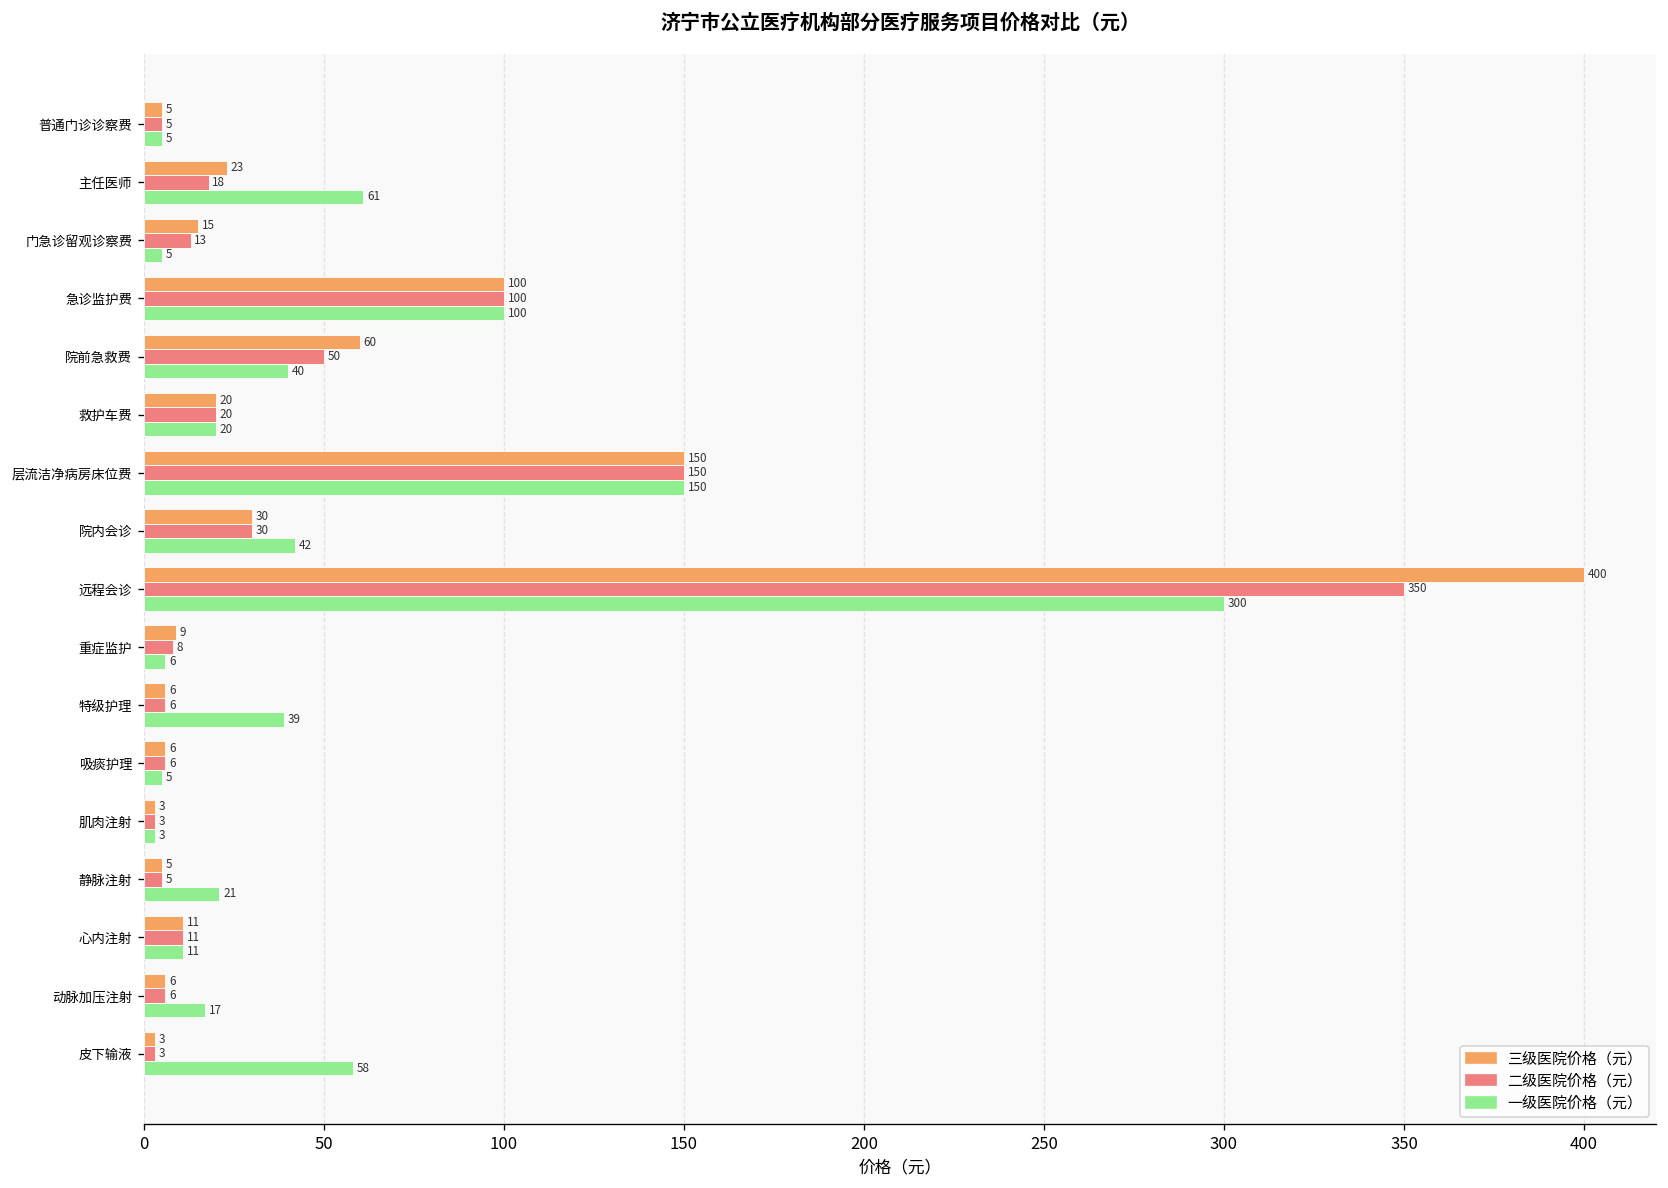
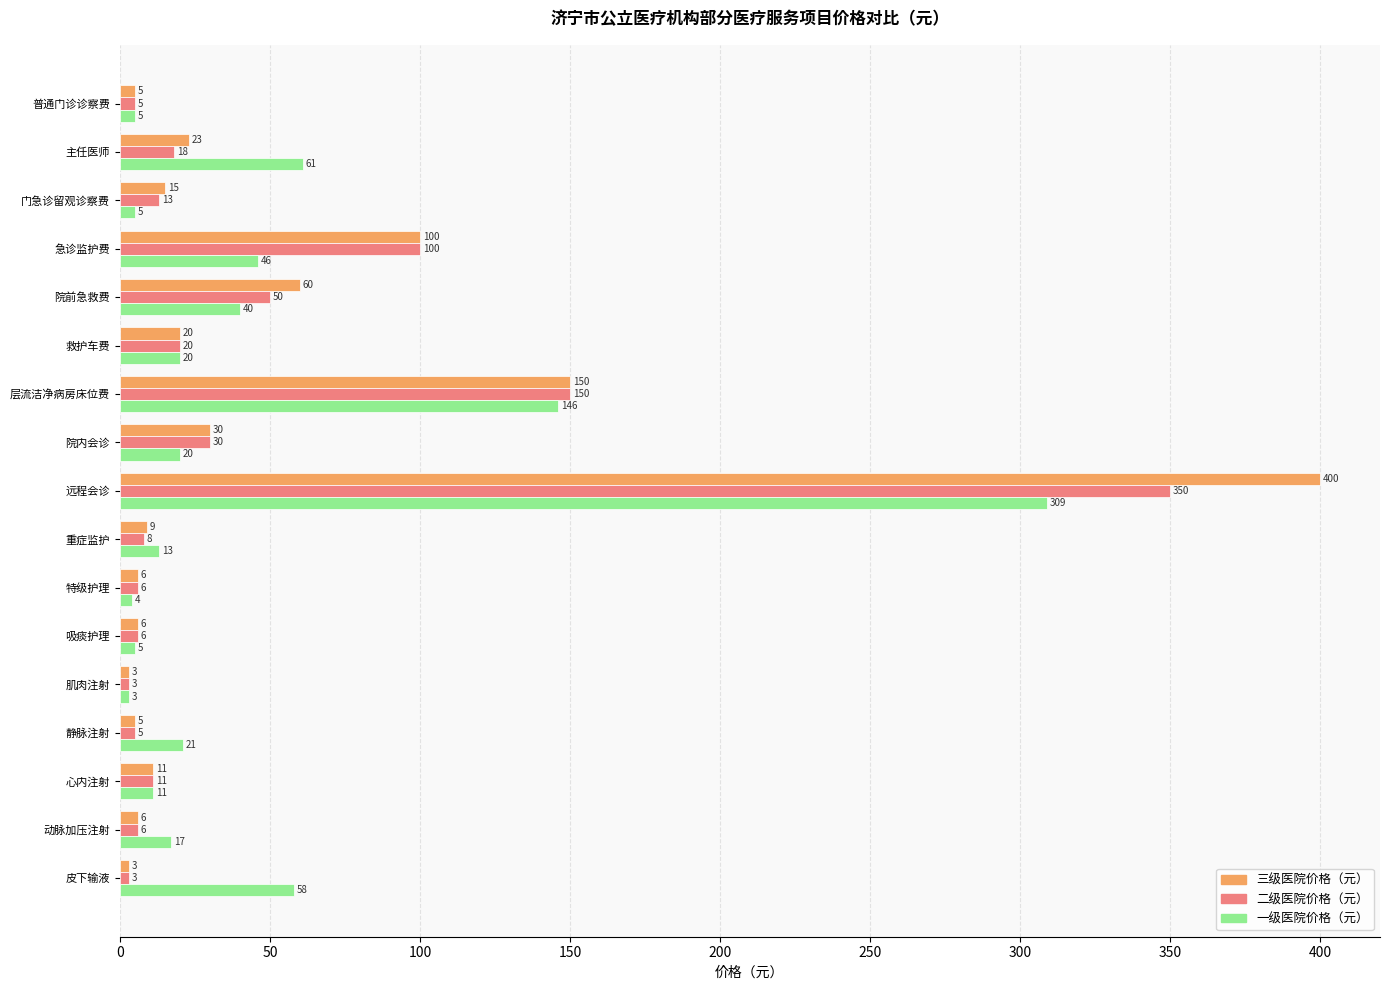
一级医院价格（元）, 急诊监护费: 100 -> 46
一级医院价格（元）, 层流洁净病房床位费: 150 -> 146
一级医院价格（元）, 院内会诊: 42 -> 20
一级医院价格（元）, 远程会诊: 300 -> 309
一级医院价格（元）, 重症监护: 6 -> 13
一级医院价格（元）, 特级护理: 39 -> 4
